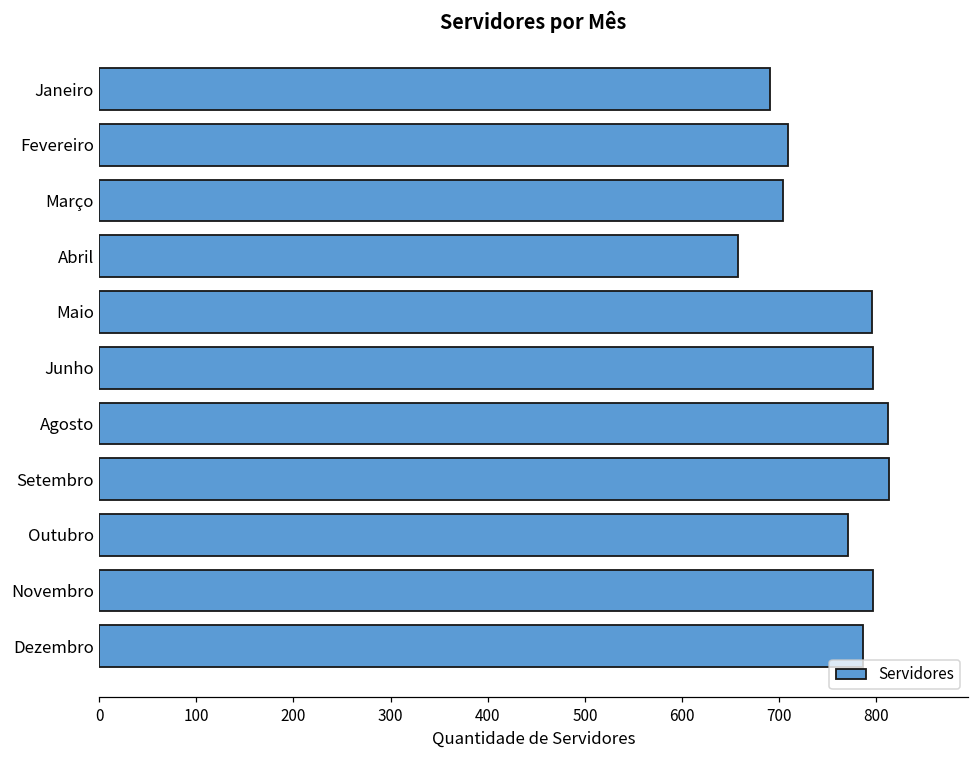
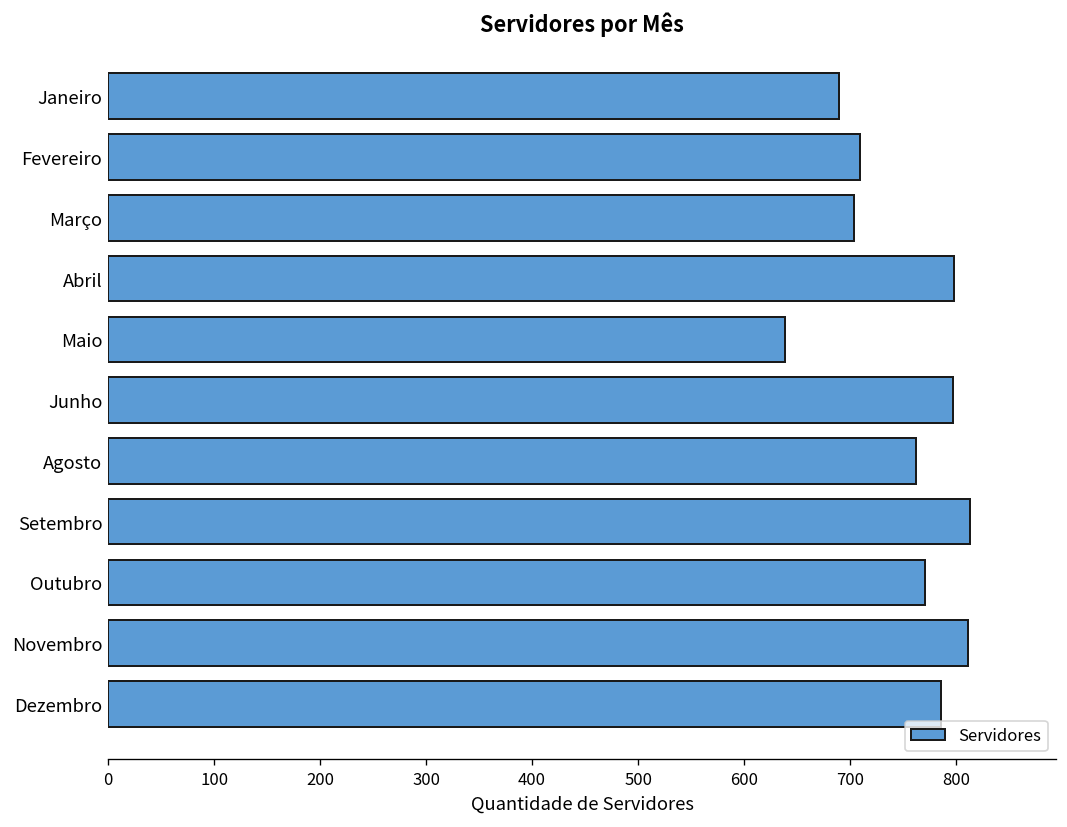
Abril: 660 -> 800
Maio: 800 -> 640
Agosto: 810 -> 760
Novembro: 800 -> 810
